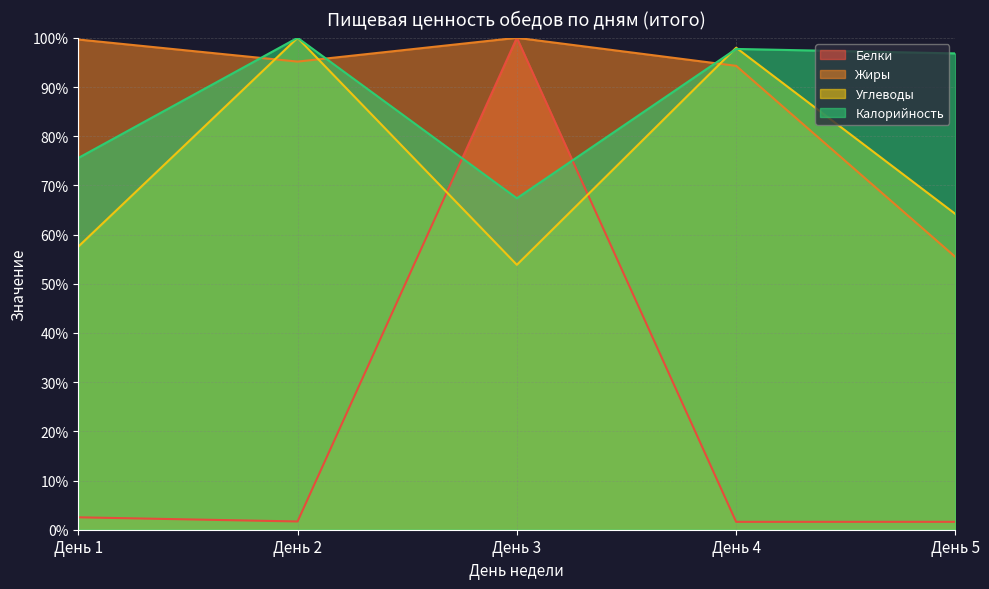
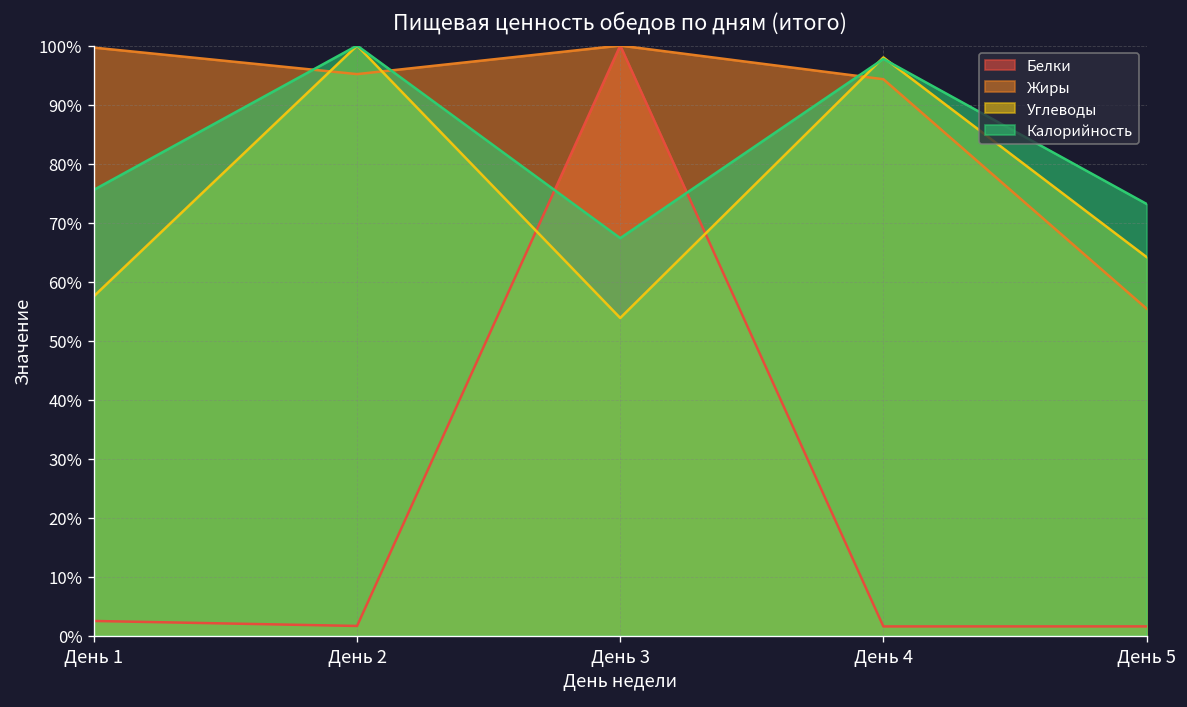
Калорийность, День 5: 97% -> 73%
